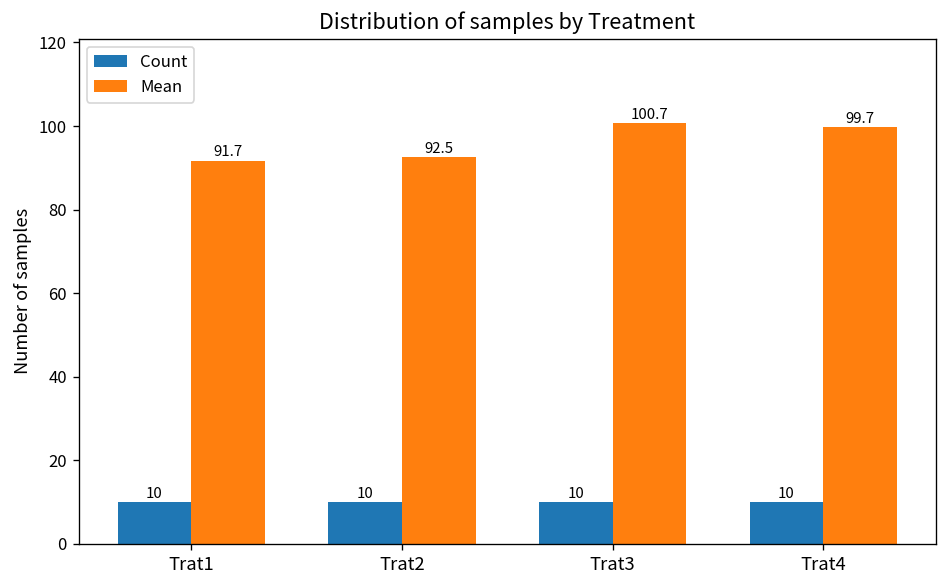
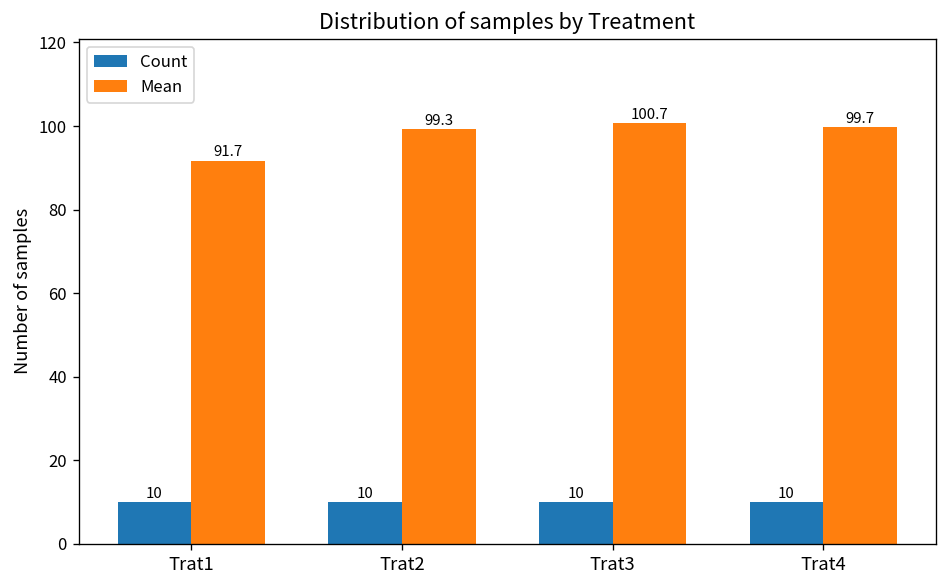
Mean, Trat2: 92.5 -> 99.3
